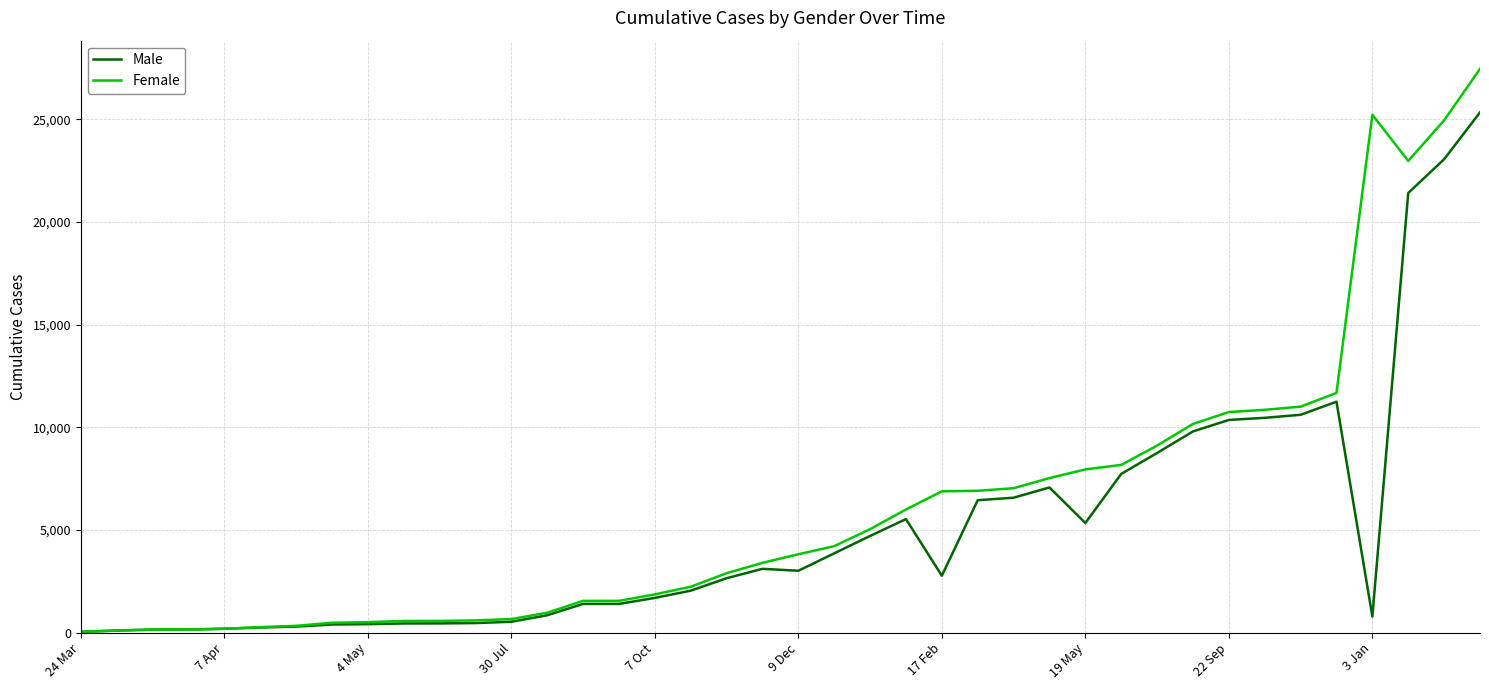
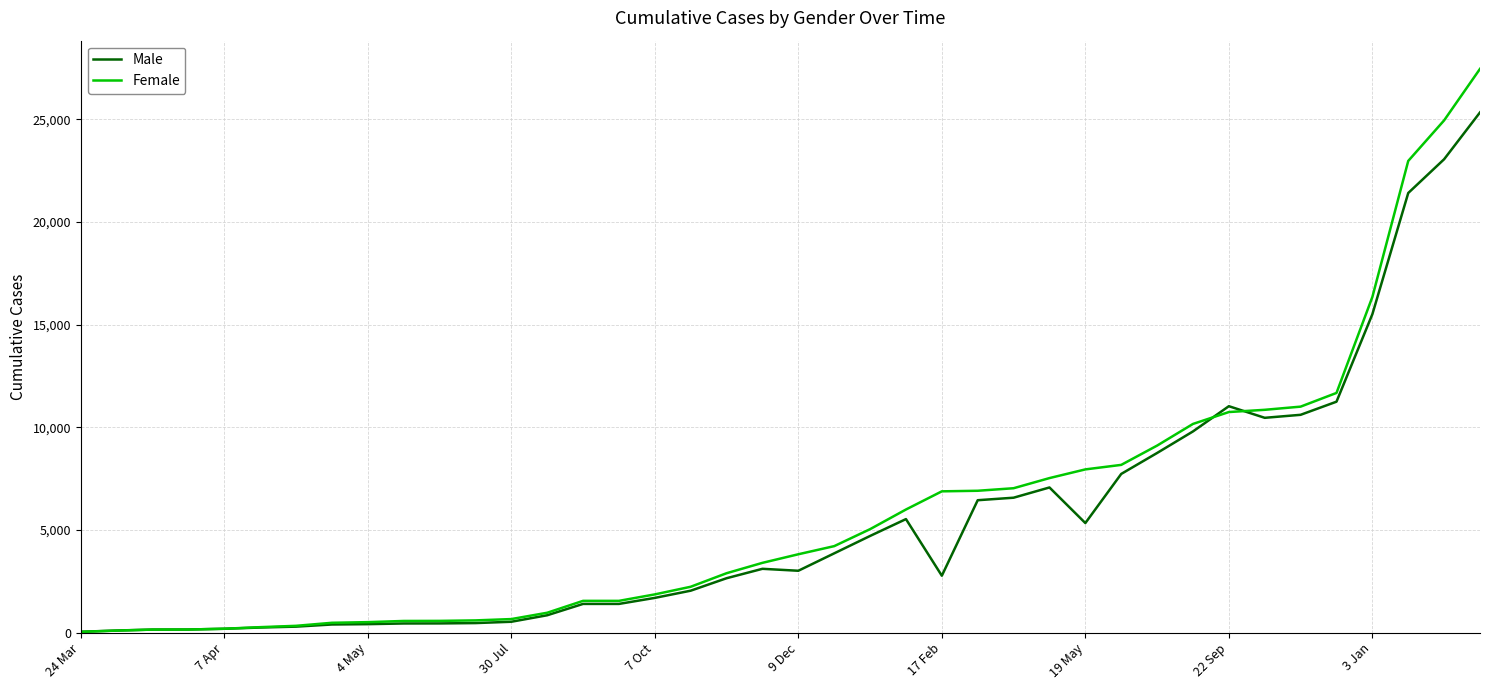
Male, 22 Sep: 10,400 -> 11,000
Male, 3 Jan: 800 -> 15,500
Female, 3 Jan: 25,200 -> 16,300
